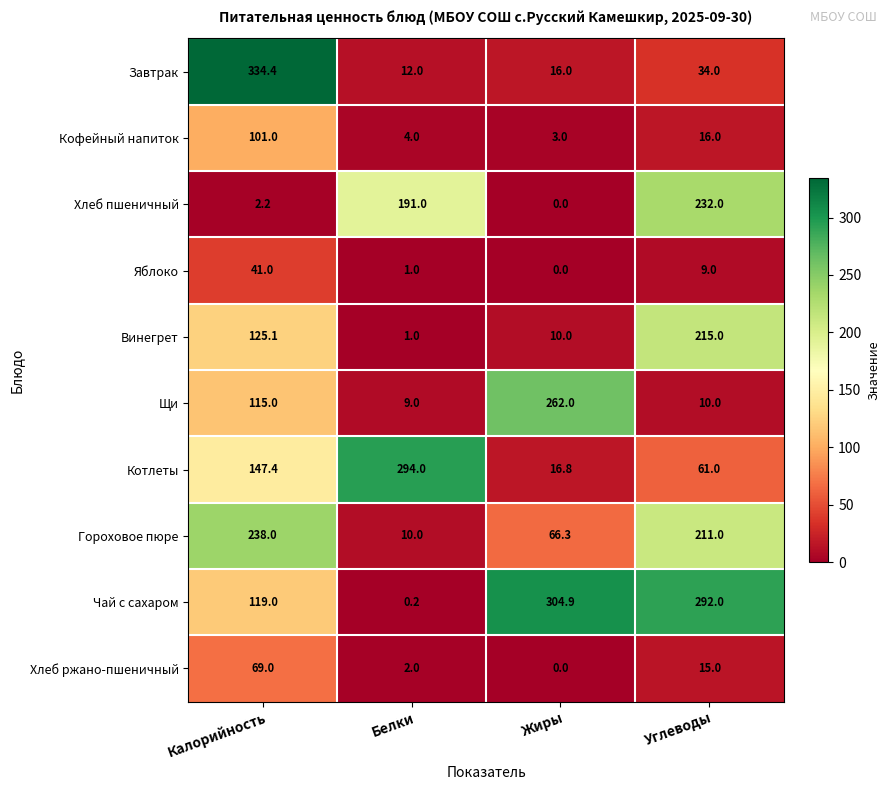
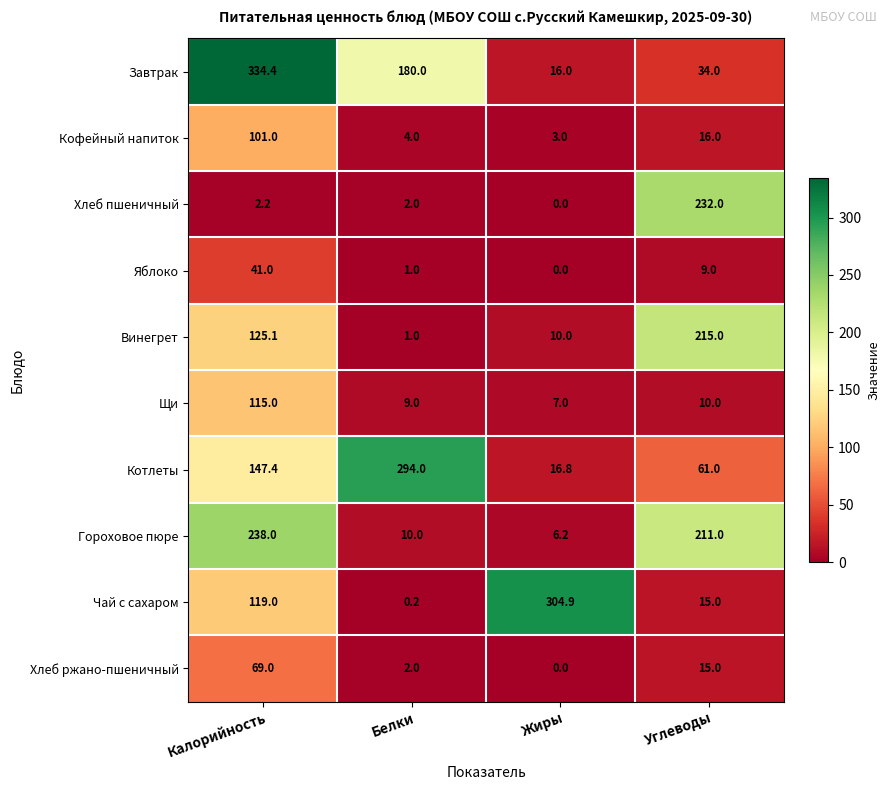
Завтрак, Белки: 12.0 -> 180.0
Хлеб пшеничный, Белки: 191.0 -> 2.0
Щи, Жиры: 262.0 -> 7.0
Гороховое пюре, Жиры: 66.3 -> 6.2
Чай с сахаром, Углеводы: 292.0 -> 15.0
